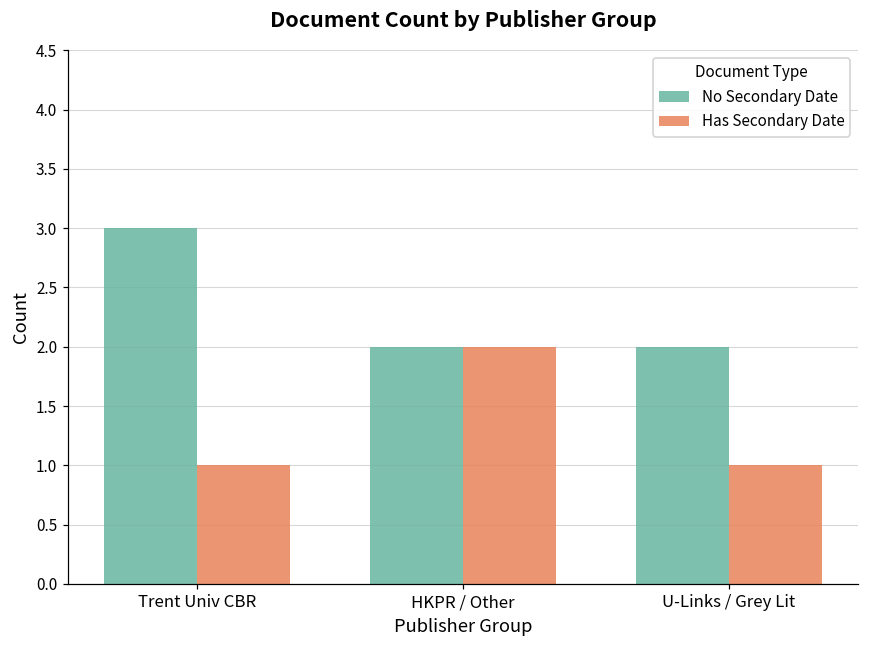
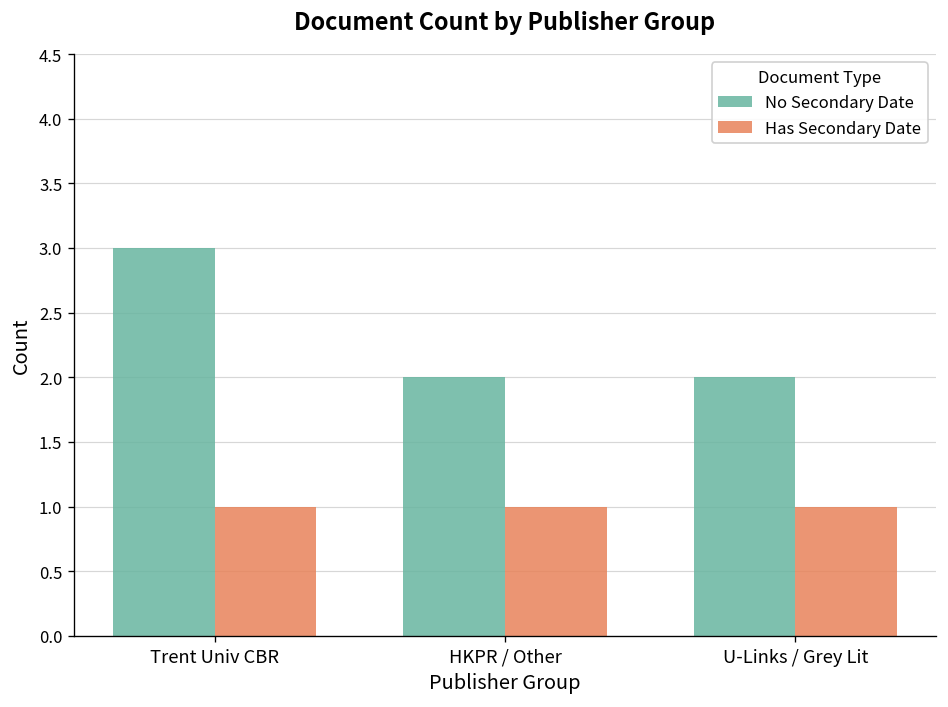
Has Secondary Date, HKPR / Other: 2 -> 1
